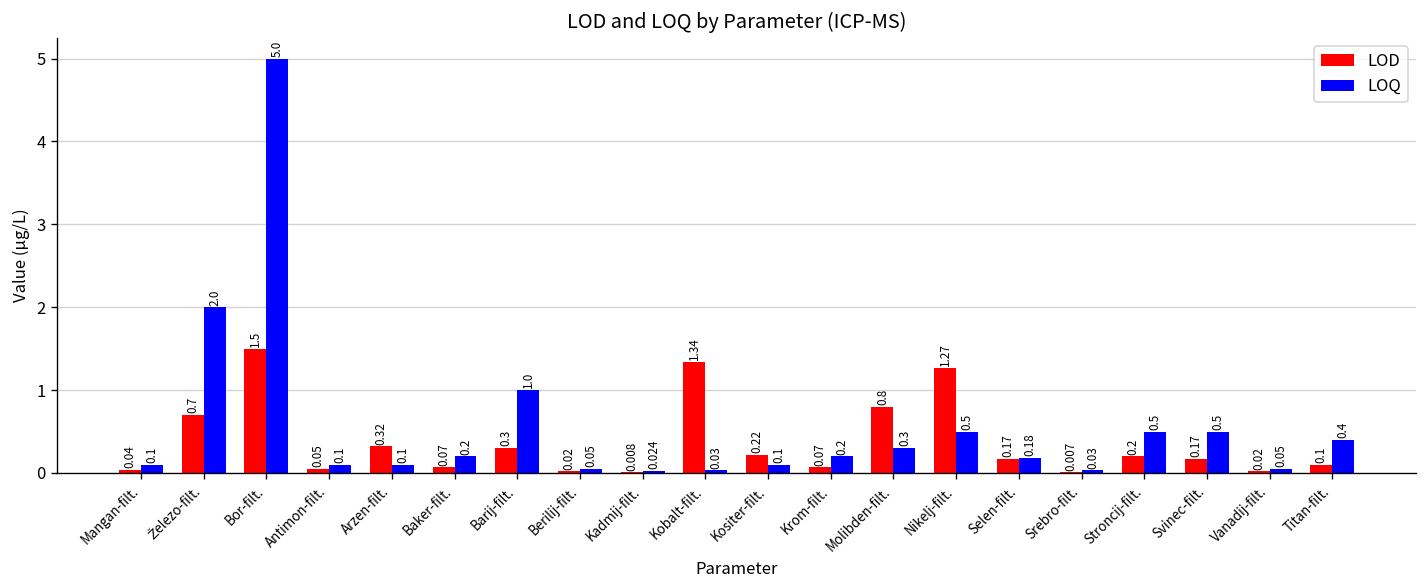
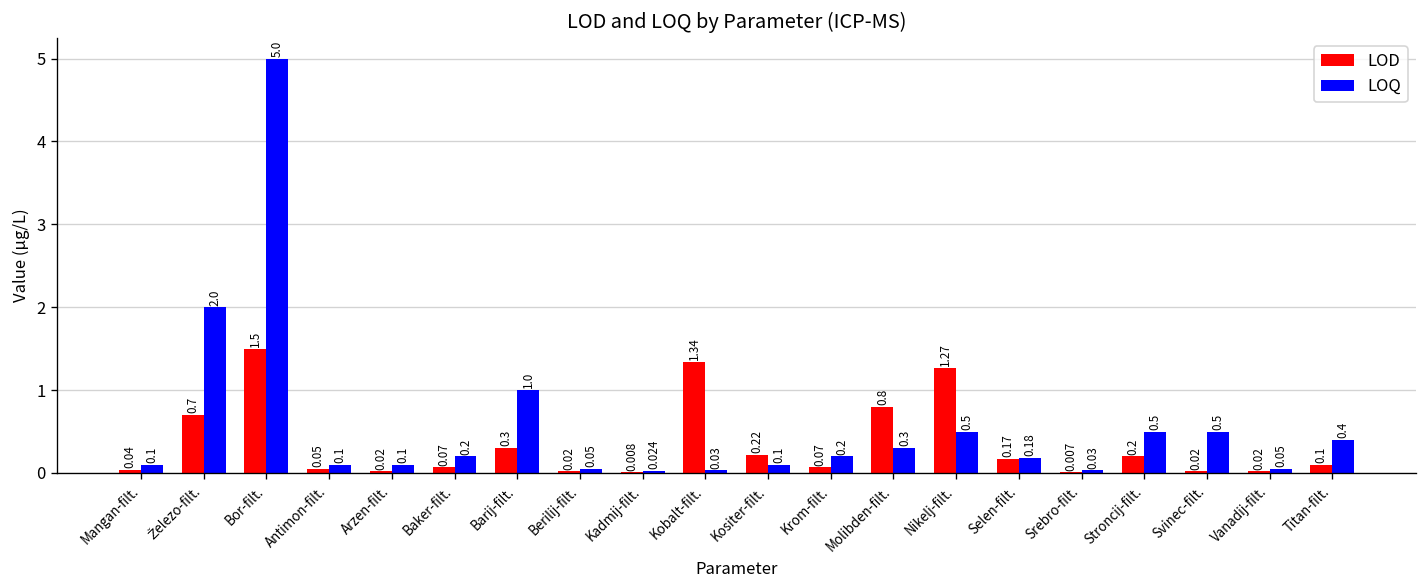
LOD, Arzen-filt.: 0.32 -> 0.02
LOD, Svinec-filt.: 0.17 -> 0.02
